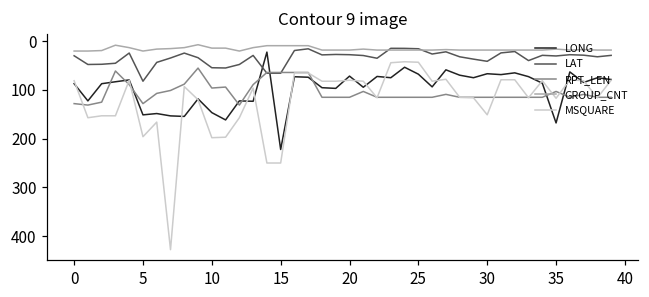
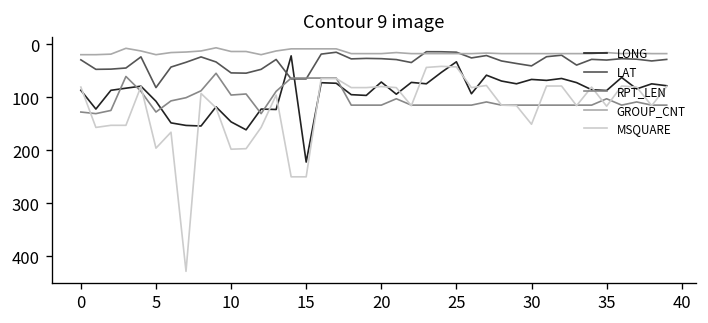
LONG, 5: 150 -> 110
LONG, 25: 70 -> 30
LONG, 35: 170 -> 90
